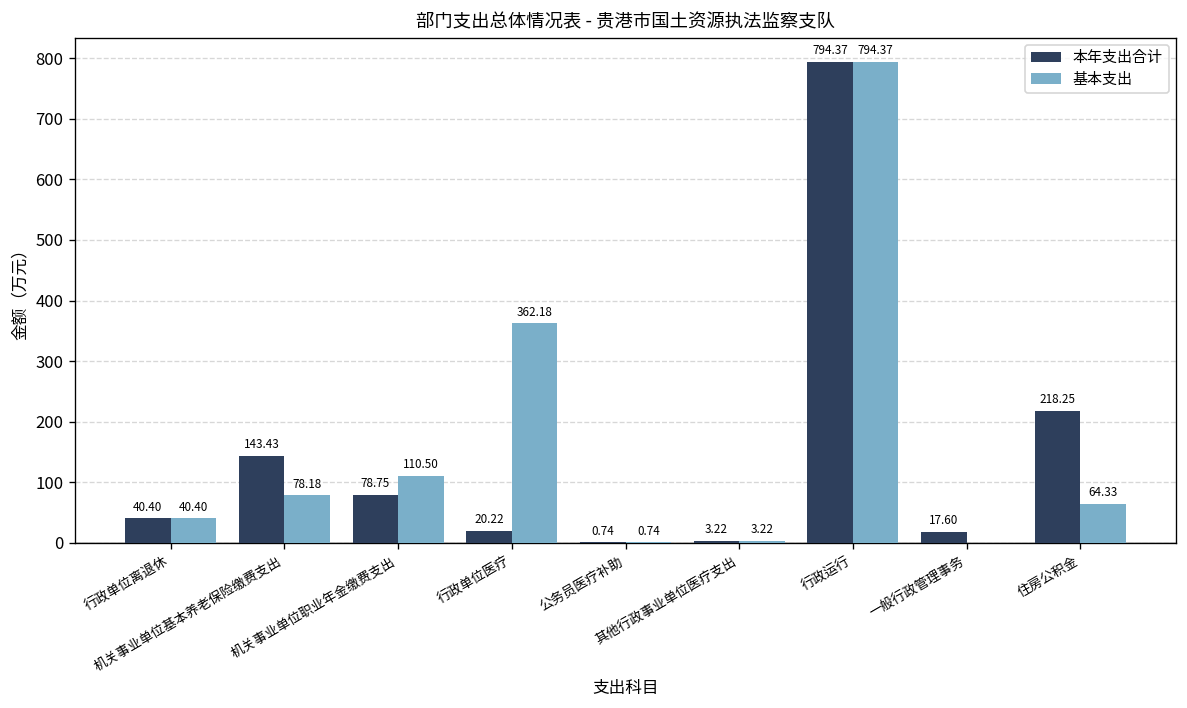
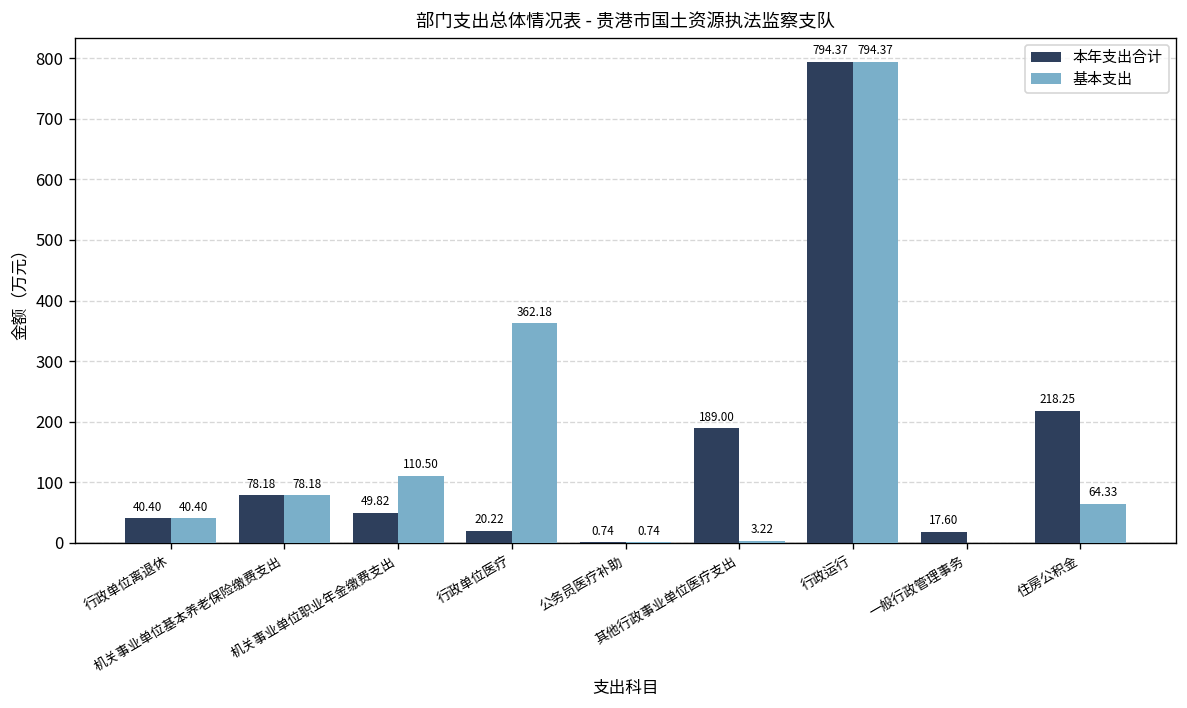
本年支出合计, 机关事业单位基本养老保险缴费支出: 143.43 -> 78.18
本年支出合计, 机关事业单位职业年金缴费支出: 78.75 -> 49.82
本年支出合计, 其他行政事业单位医疗支出: 3.22 -> 189.00
